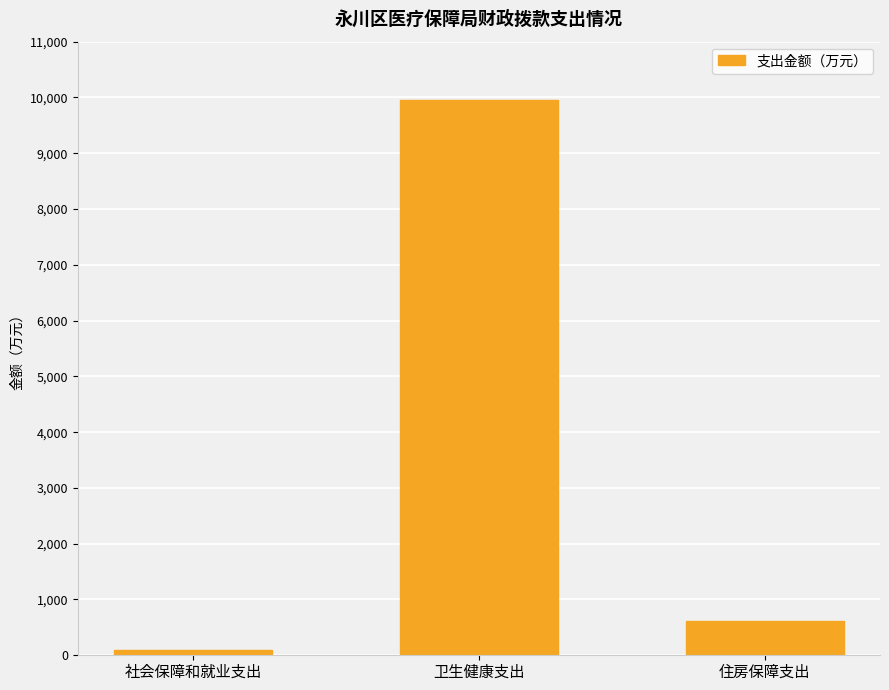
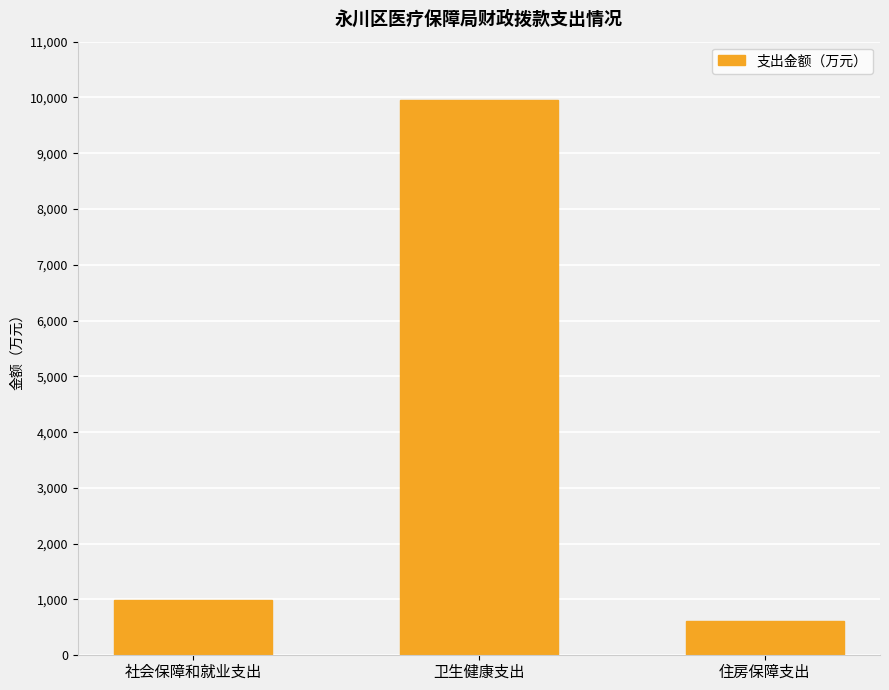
社会保障和就业支出: 100 -> 1,000
